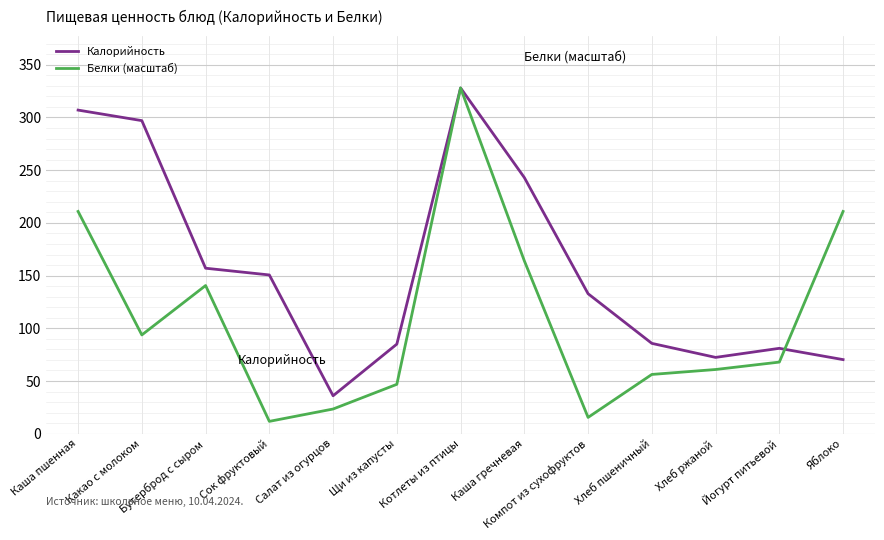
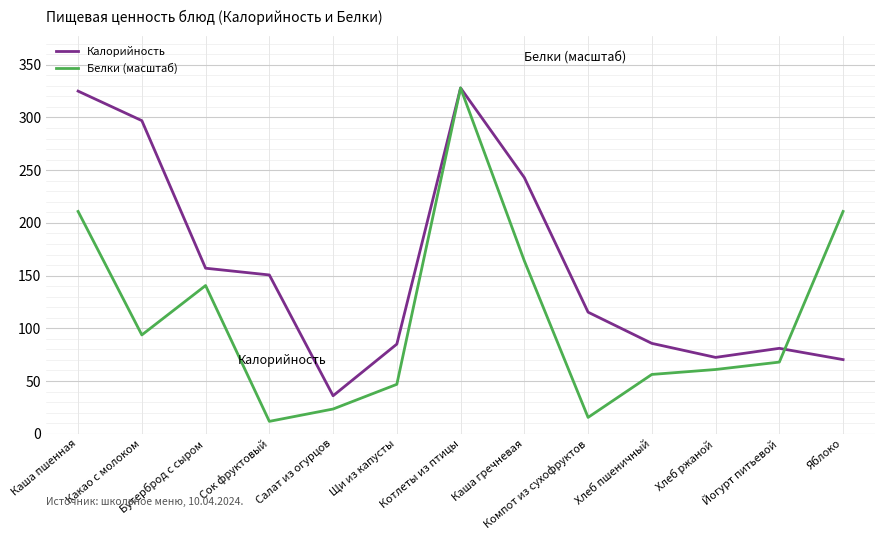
Калорийность, Каша пшенная: 307 -> 325
Калорийность, Компот из сухофруктов: 133 -> 115
